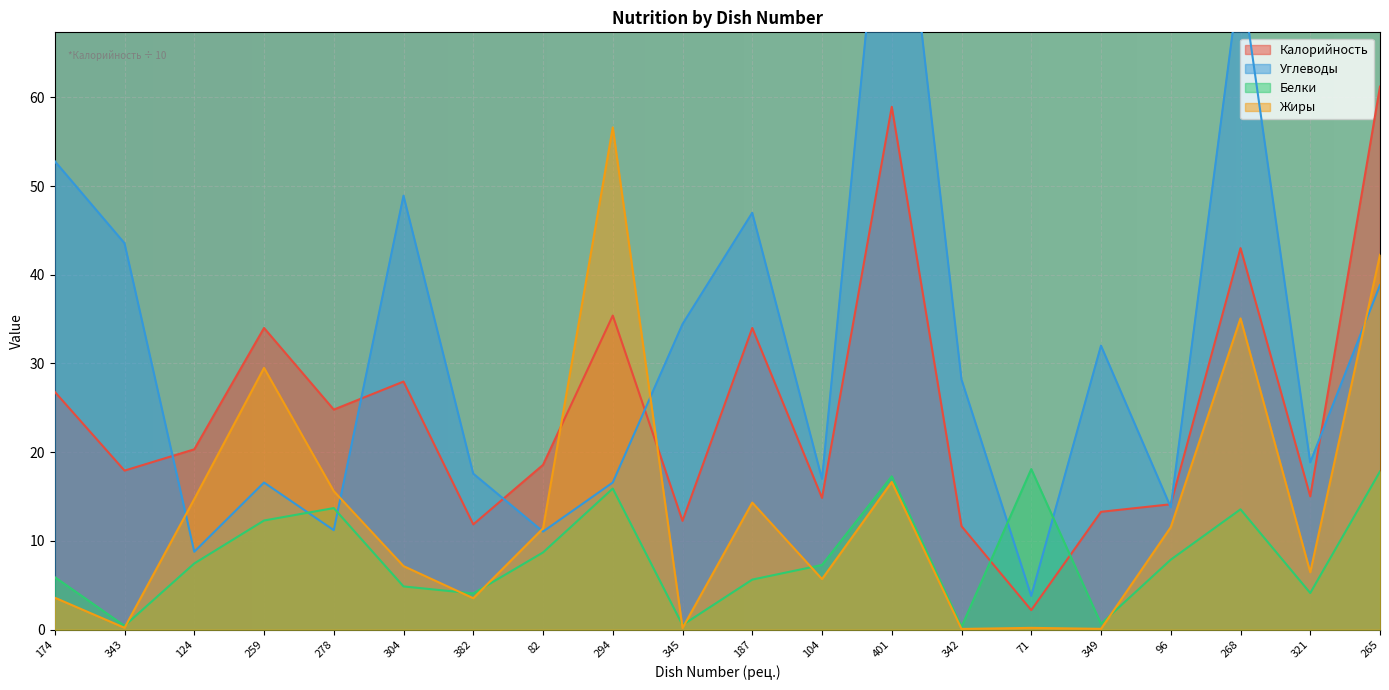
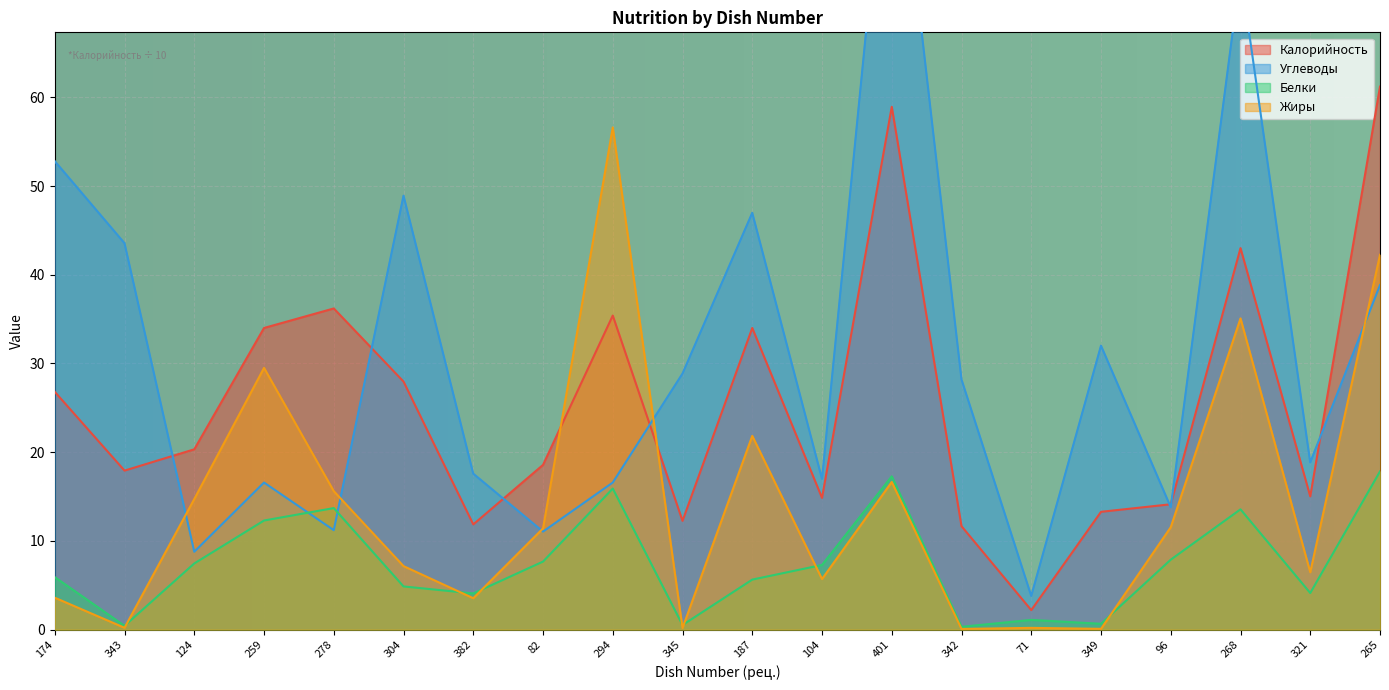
Калорийность, 278: 25 -> 36
Белки, 82: 9 -> 8
Углеводы, 345: 34 -> 29
Жиры, 187: 14 -> 22
Белки, 71: 18 -> 1
